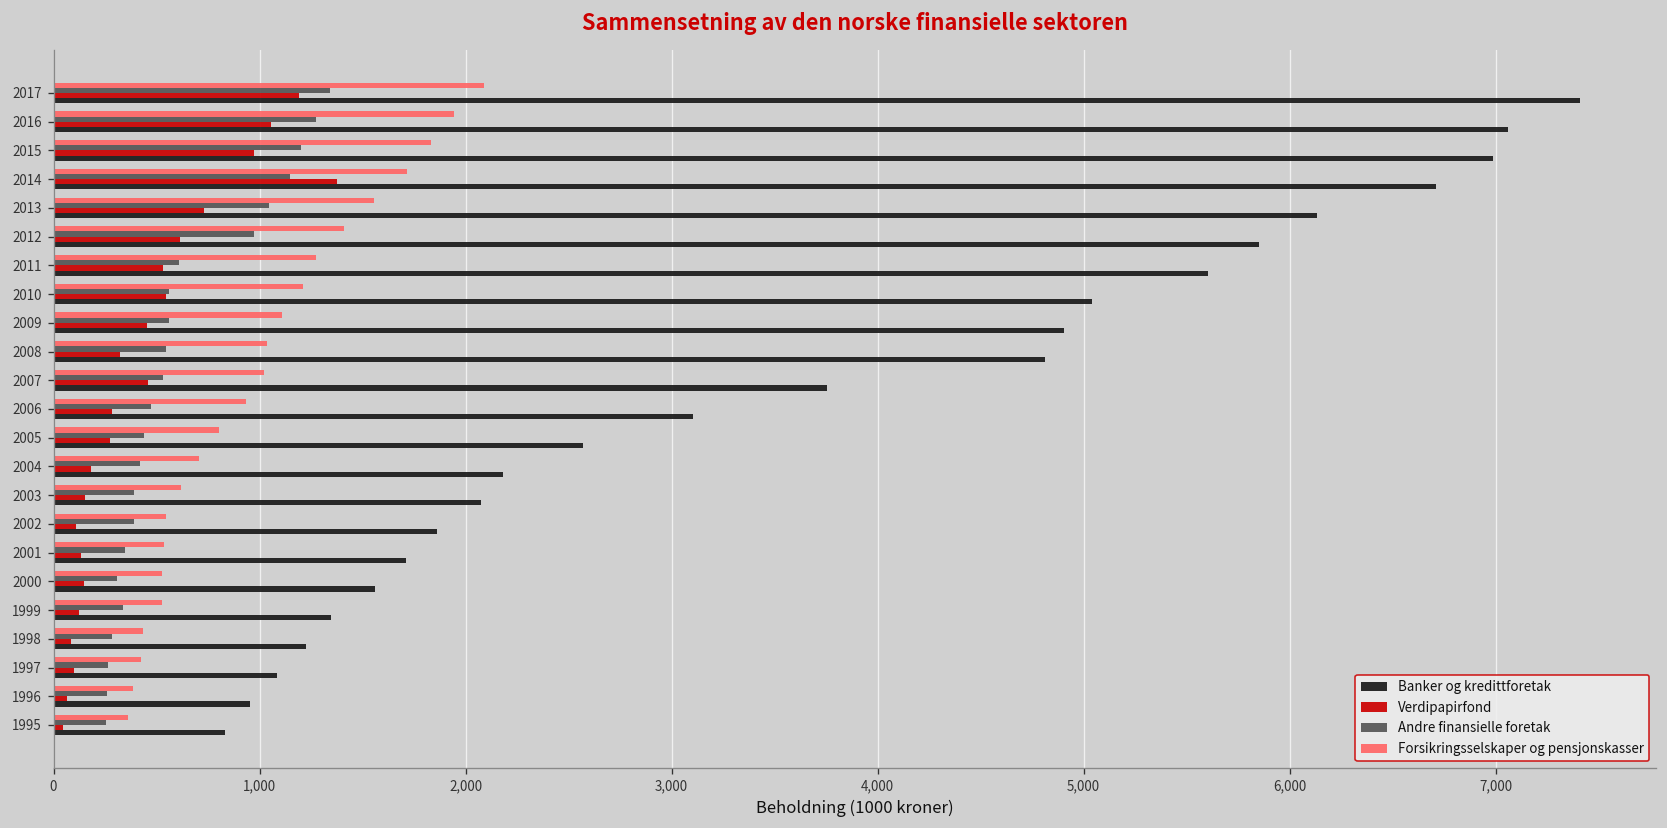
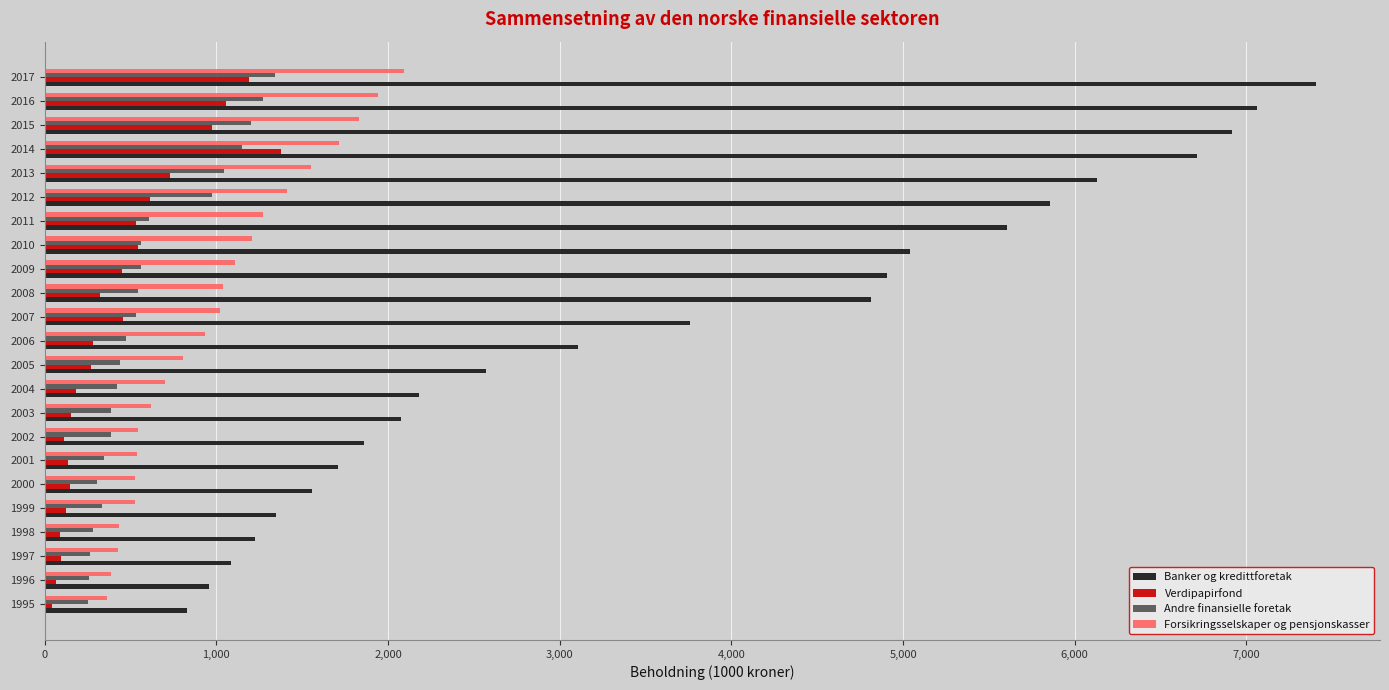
Banker og kredittforetak, 2015: 6,990 -> 6,910
